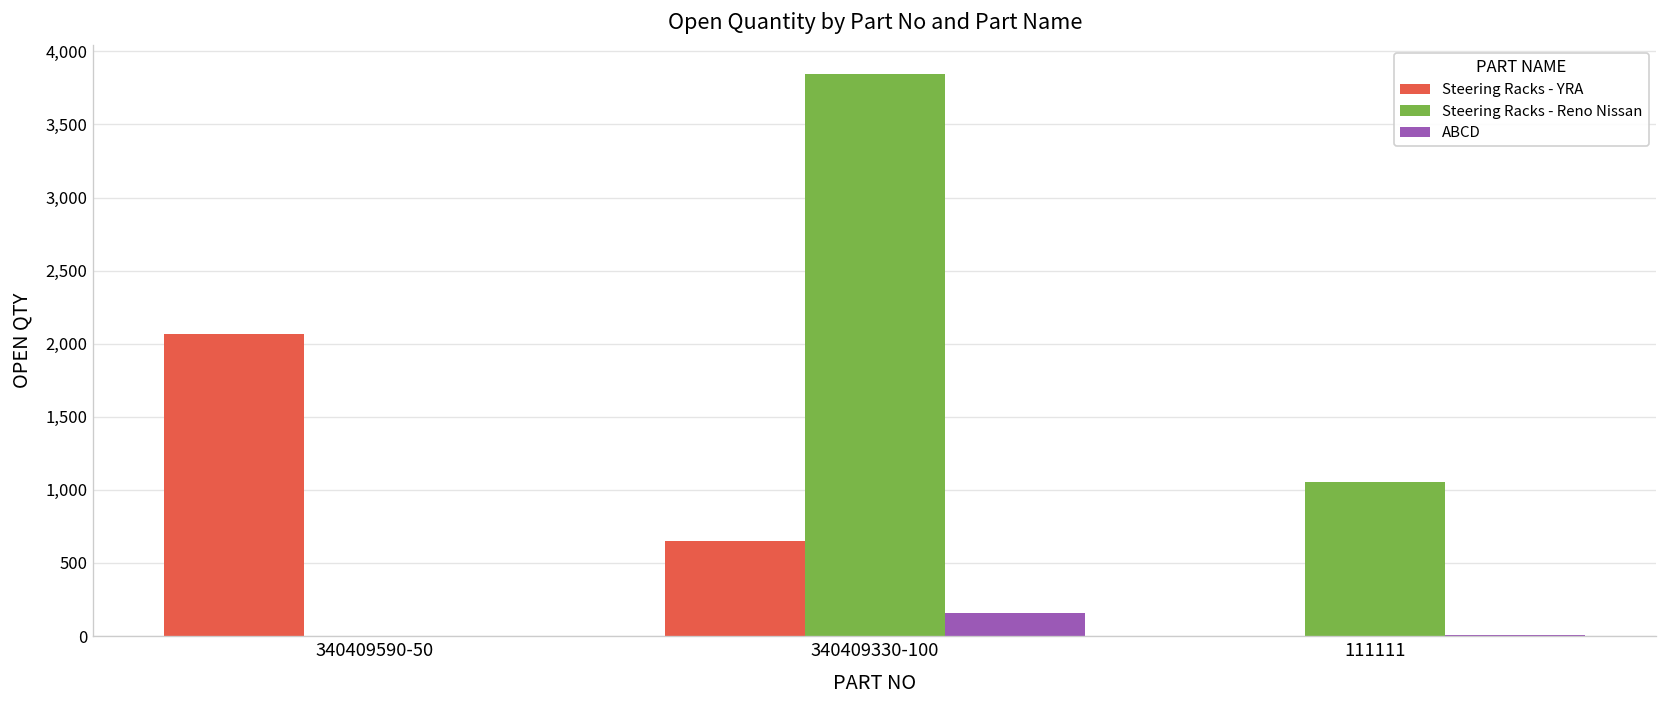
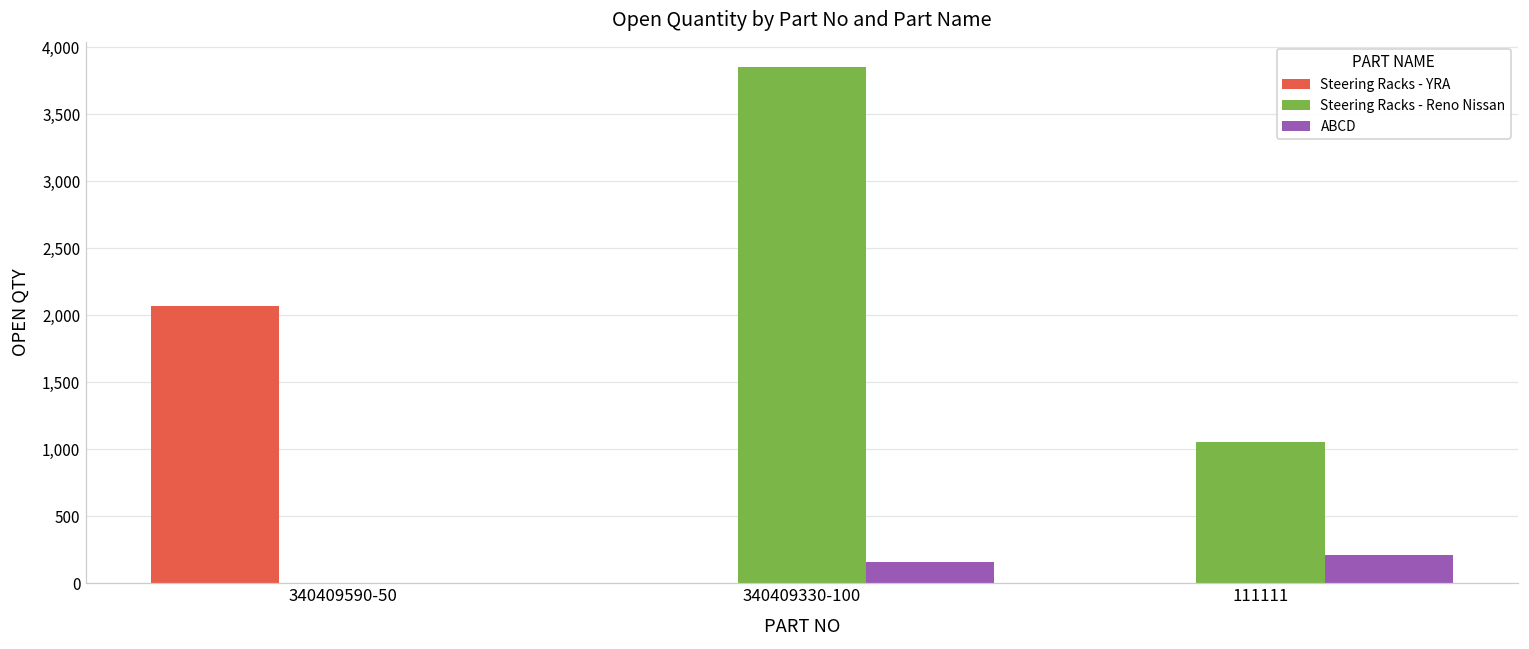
Steering Racks - YRA, 340409330-100: 650 -> 0
ABCD, 111111: 10 -> 210
